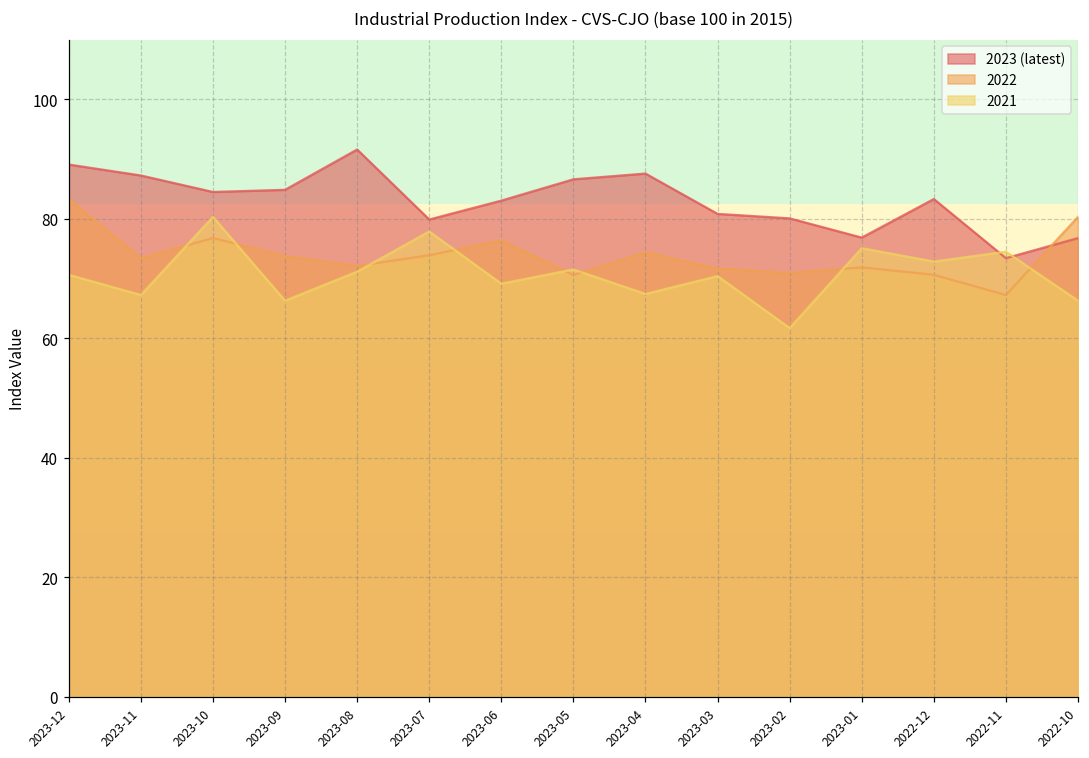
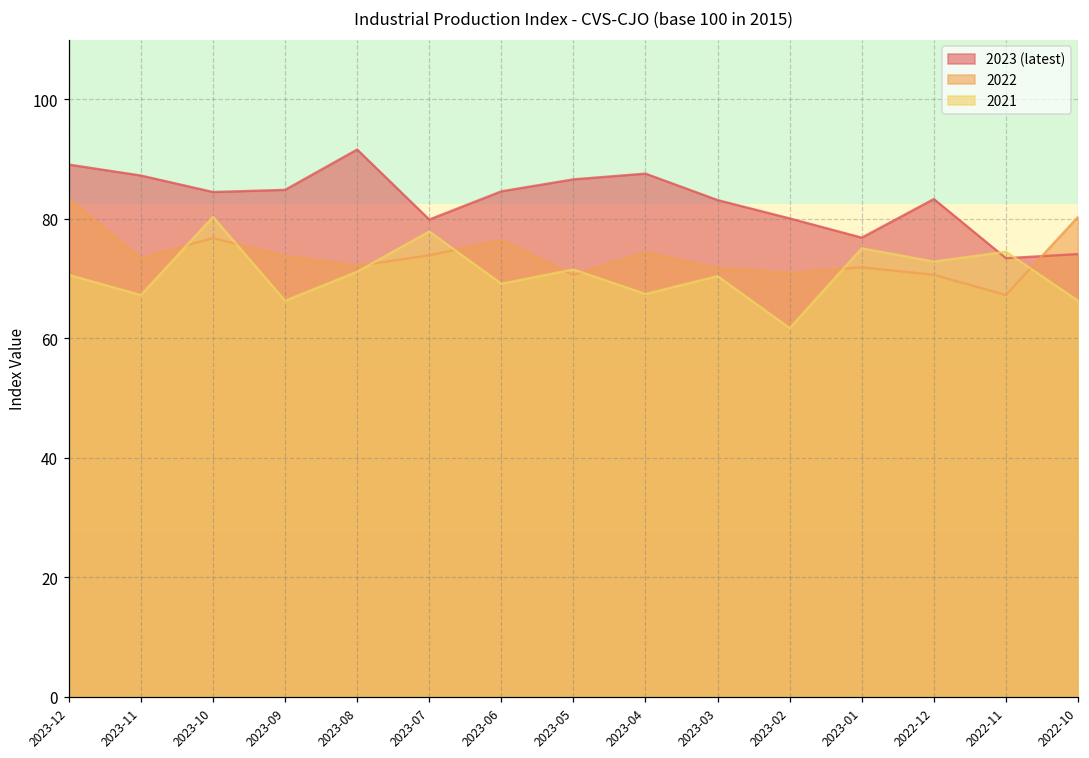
2023 (latest), 2023-06: 83 -> 85
2023 (latest), 2023-03: 81 -> 83
2023 (latest), 2022-10: 77 -> 74
